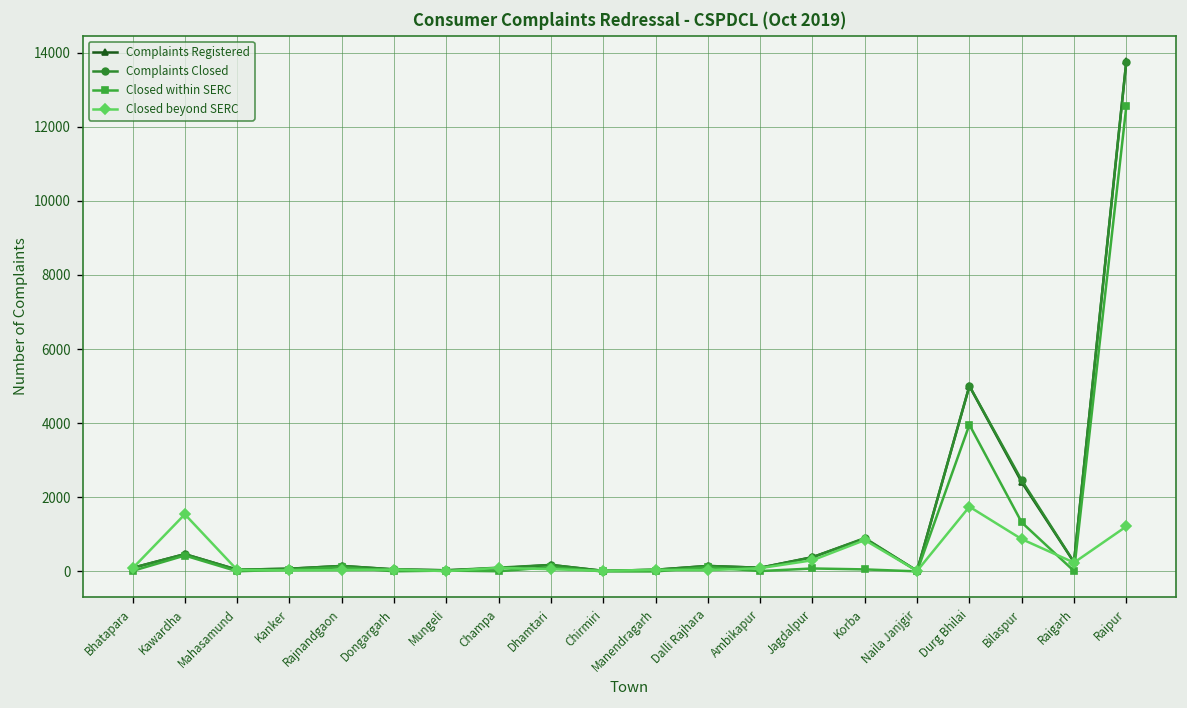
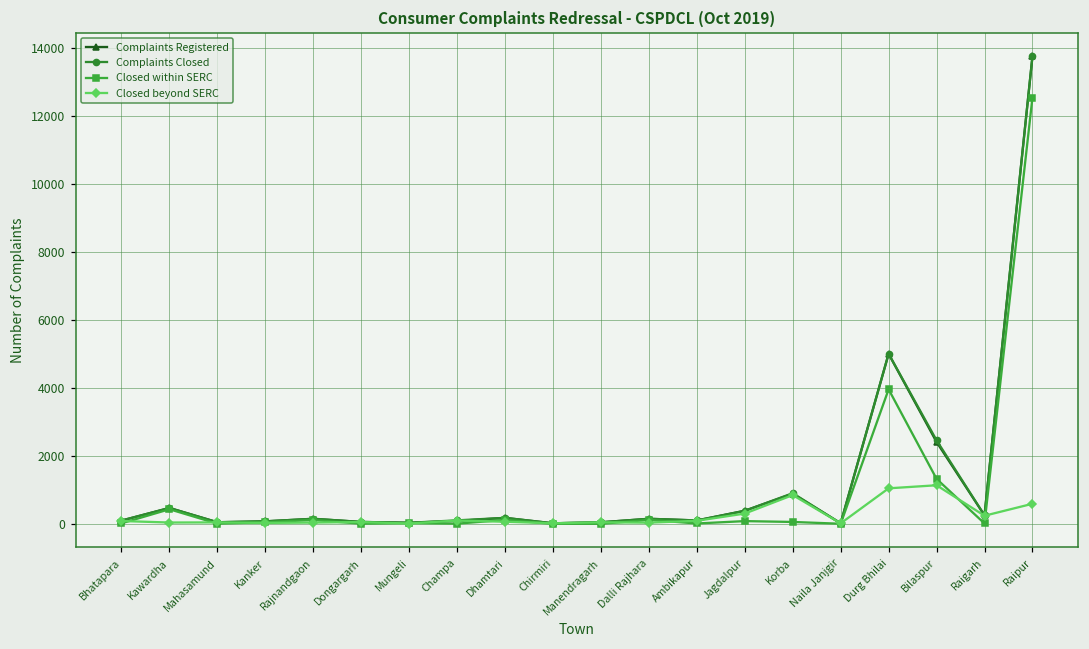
Closed beyond SERC, Kawardha: 1500 -> 0
Closed beyond SERC, Durg Bhilai: 1700 -> 1000
Closed beyond SERC, Bilaspur: 900 -> 1100
Closed beyond SERC, Raipur: 1200 -> 600
